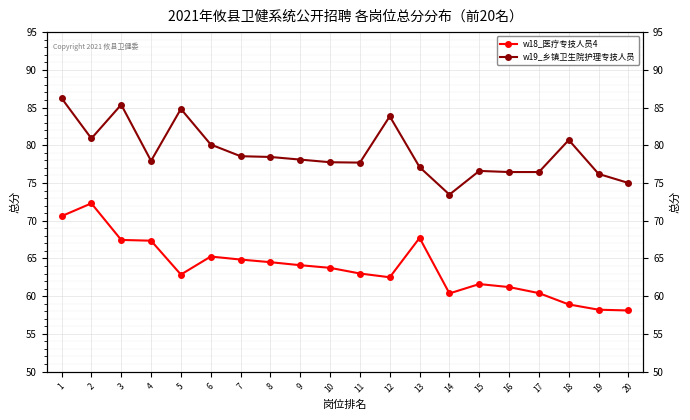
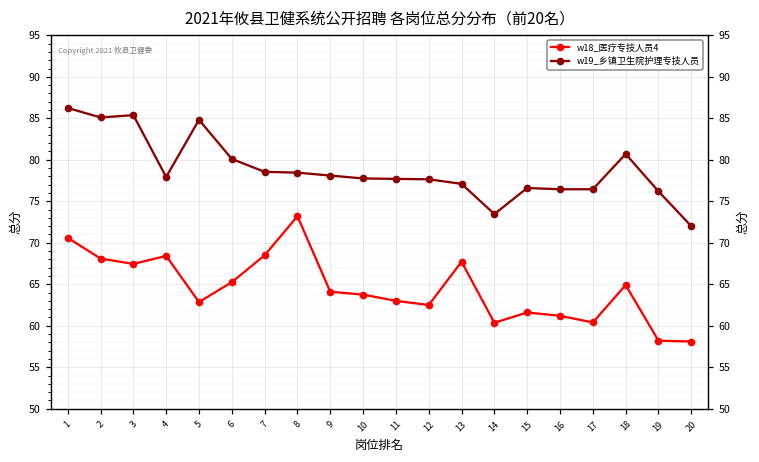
w18_医疗专技人员4, 2: 72 -> 68
w19_乡镇卫生院护理专技人员, 2: 81 -> 85
w18_医疗专技人员4, 4: 67 -> 68
w18_医疗专技人员4, 7: 65 -> 68
w18_医疗专技人员4, 8: 65 -> 73
w19_乡镇卫生院护理专技人员, 12: 84 -> 78
w18_医疗专技人员4, 18: 59 -> 65
w19_乡镇卫生院护理专技人员, 20: 75 -> 72
